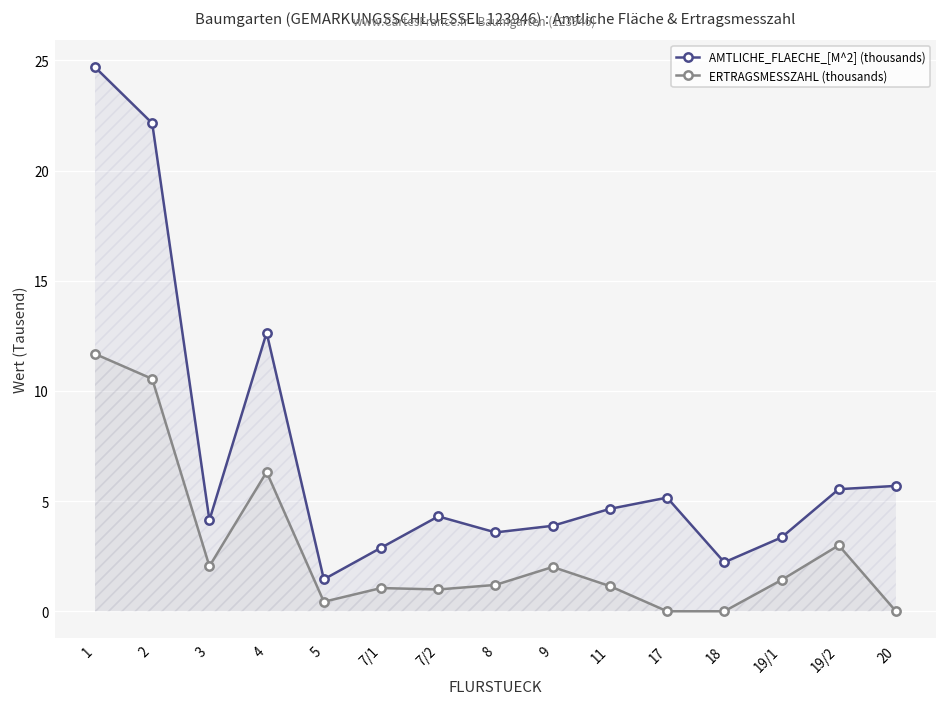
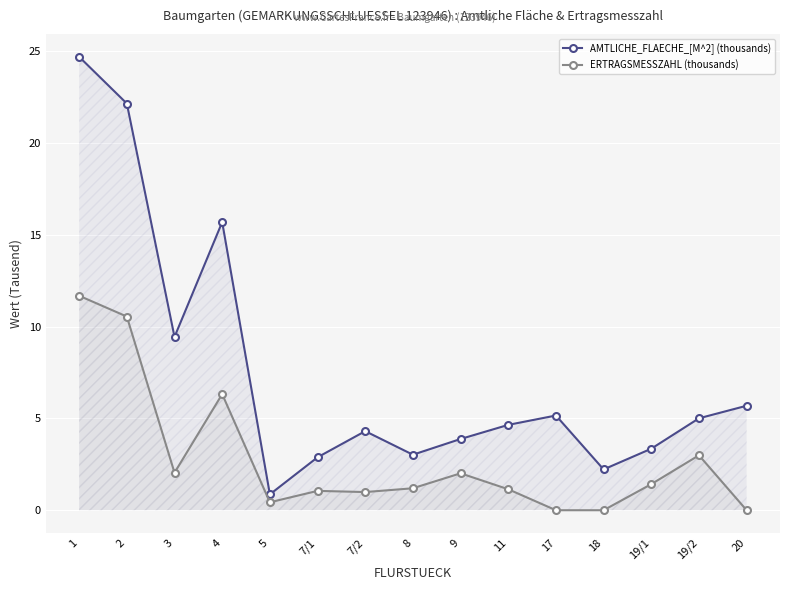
AMTLICHE_FLAECHE_[M^2] (thousands), 3: 4.1 -> 9.4
AMTLICHE_FLAECHE_[M^2] (thousands), 4: 12.6 -> 15.7
AMTLICHE_FLAECHE_[M^2] (thousands), 5: 1.5 -> 0.9
AMTLICHE_FLAECHE_[M^2] (thousands), 8: 3.6 -> 3.0
AMTLICHE_FLAECHE_[M^2] (thousands), 19/2: 5.5 -> 5.0
